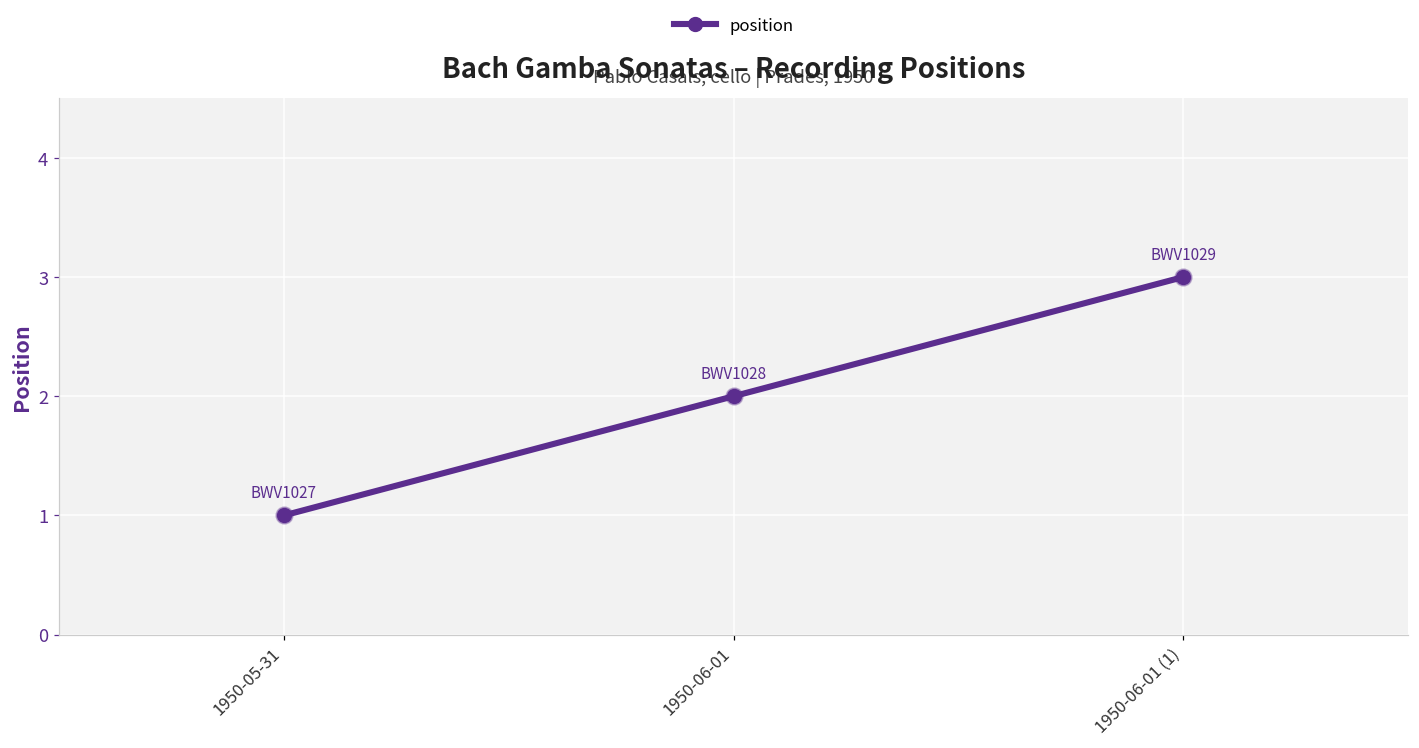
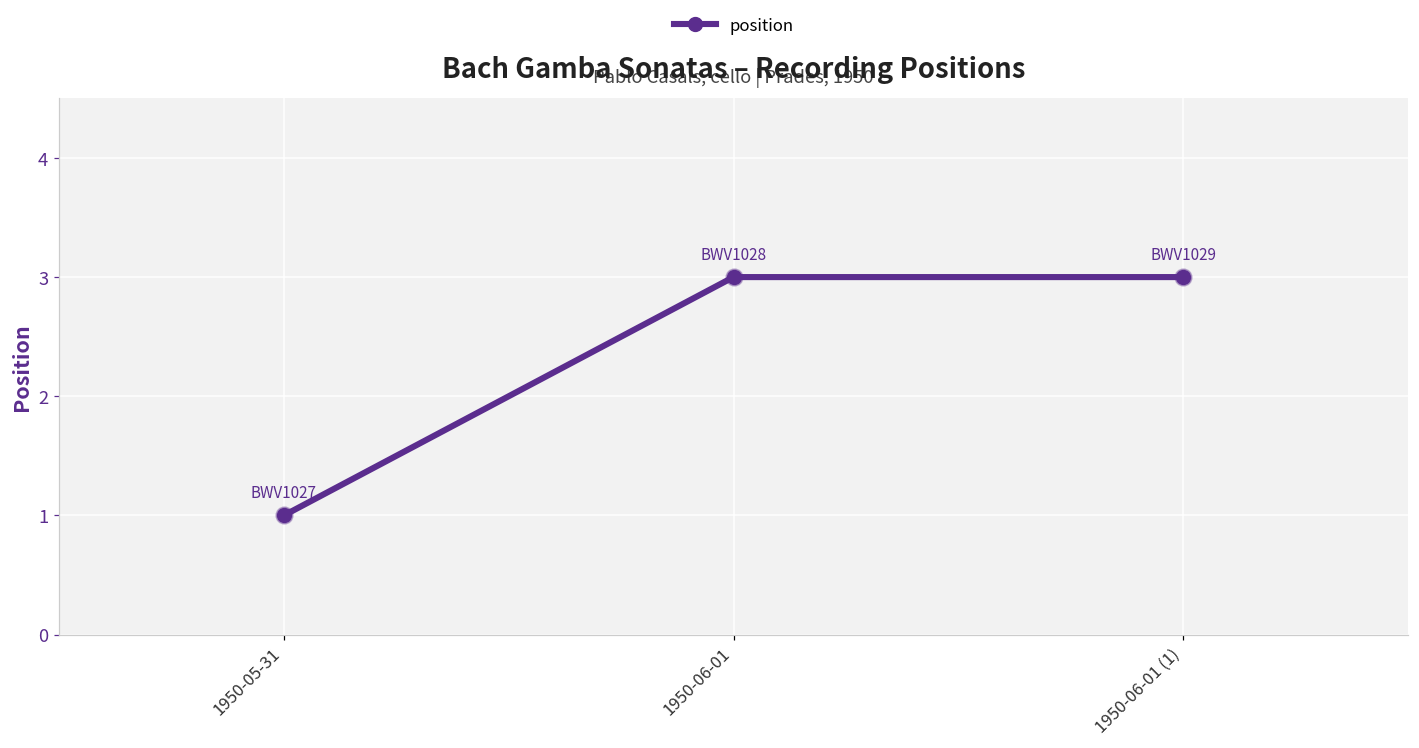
1950-06-01: 2 -> 3
